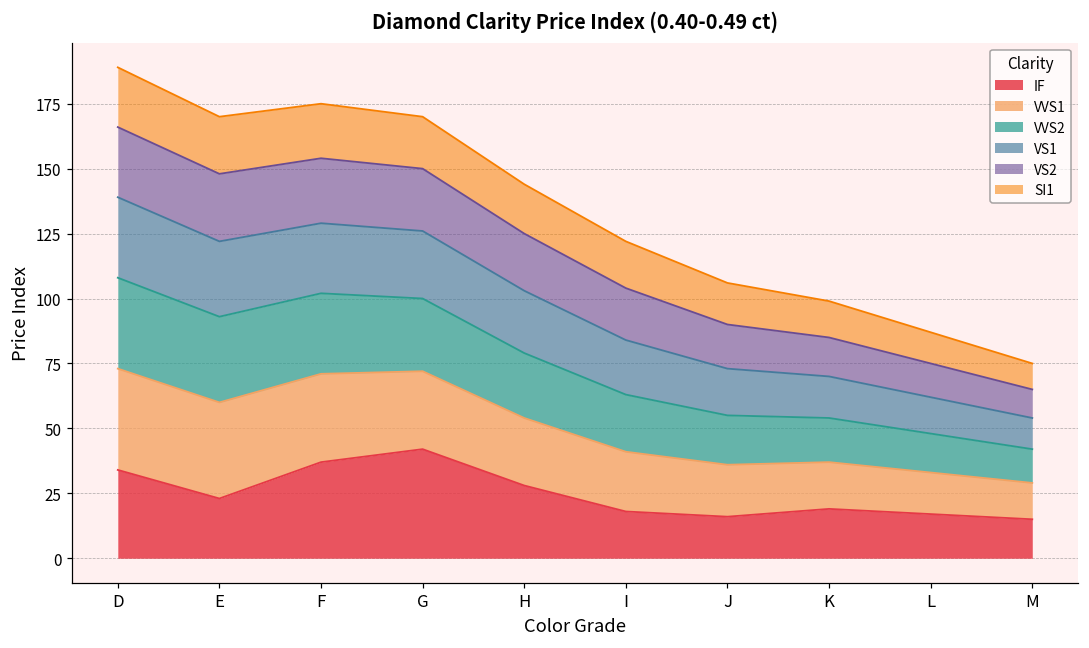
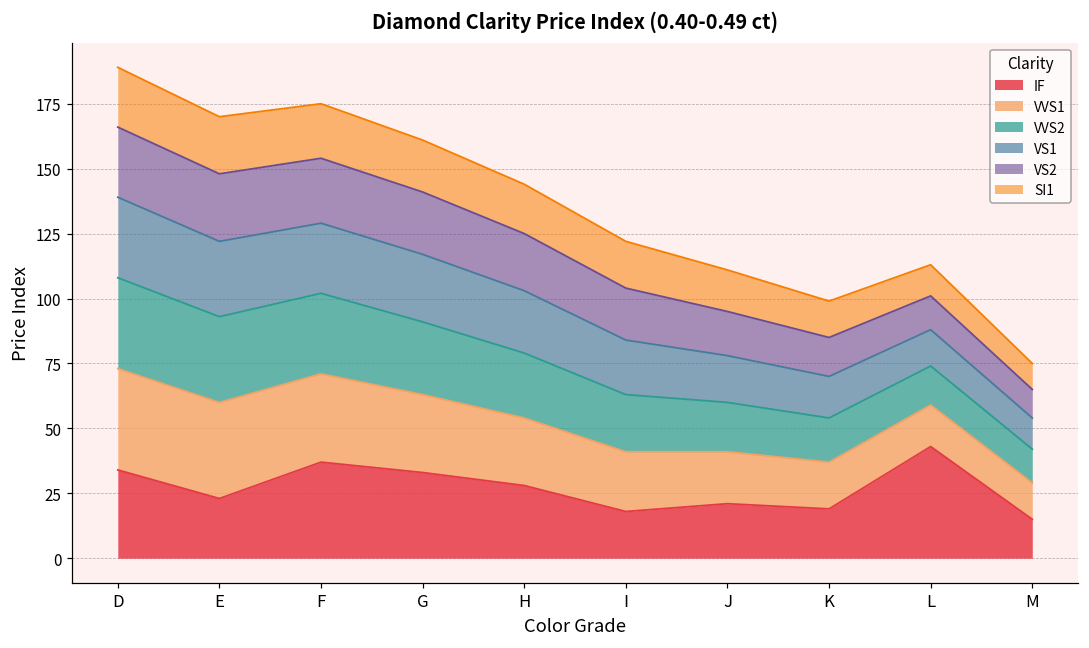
IF, G: 42 -> 33
IF, J: 16 -> 21
IF, L: 17 -> 43
